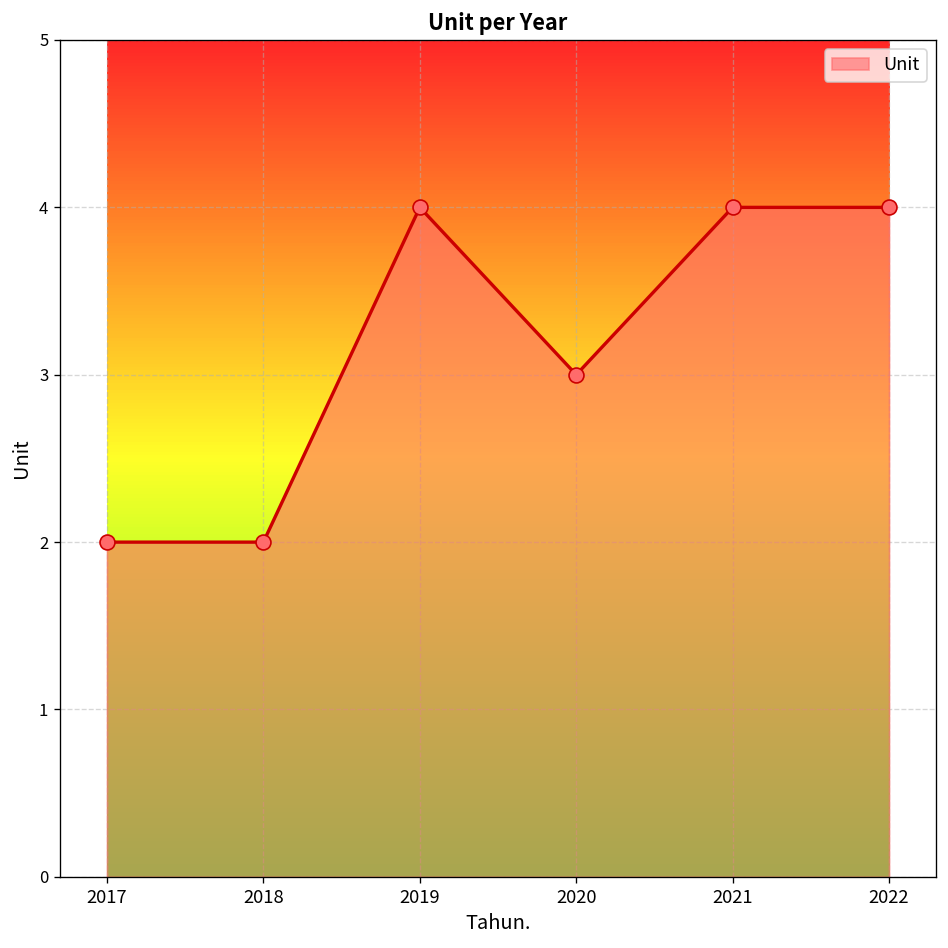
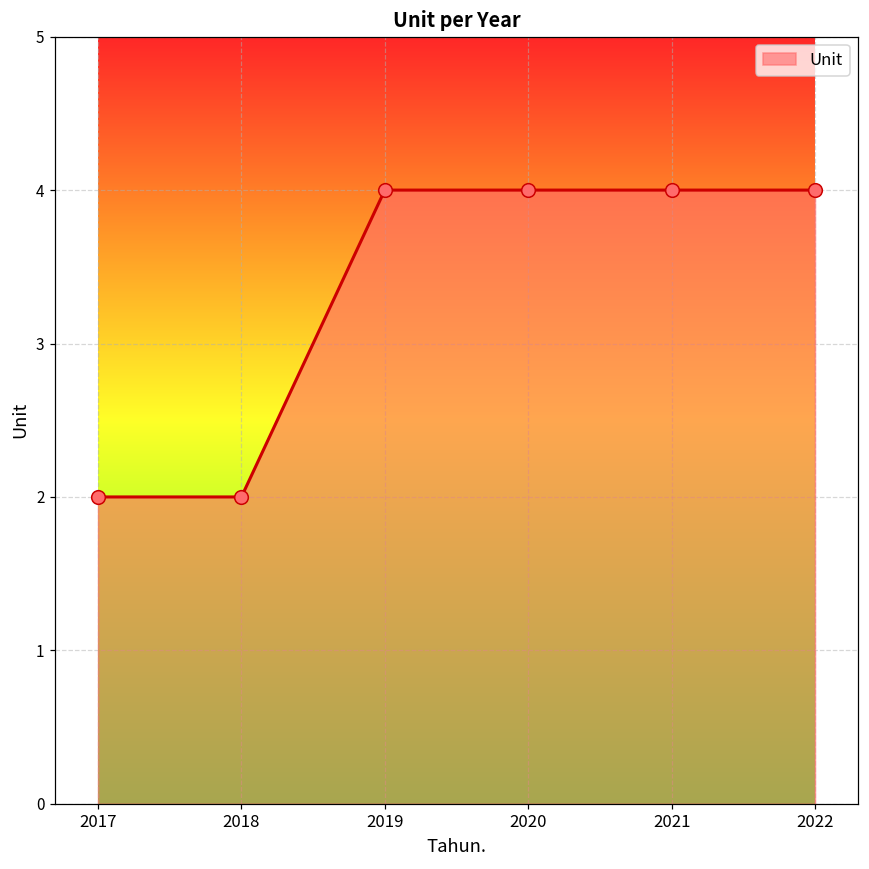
2020: 3 -> 4
